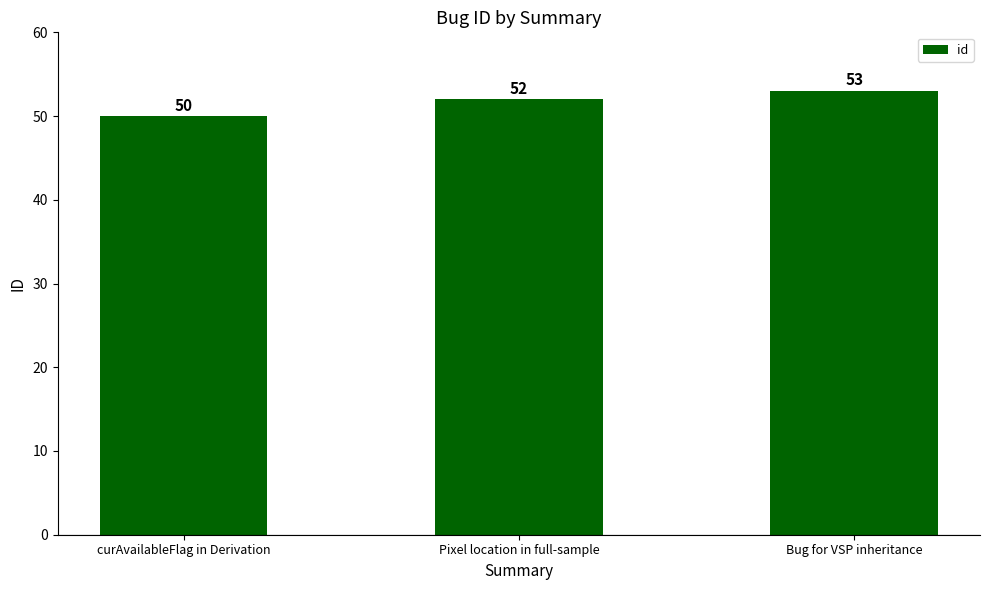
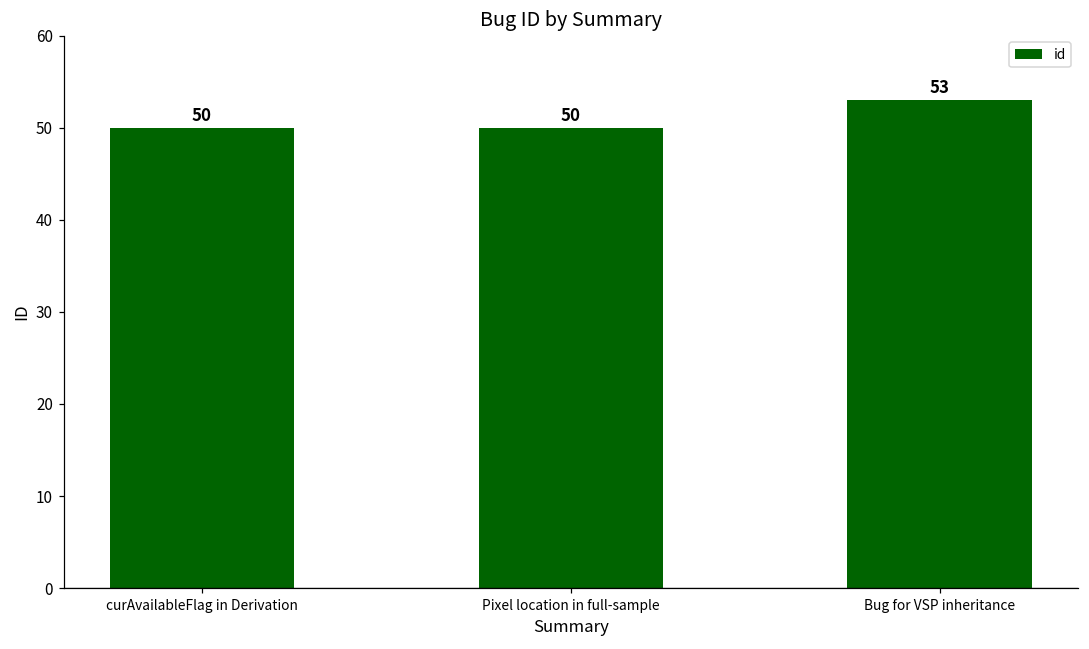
Pixel location in full-sample: 52 -> 50
